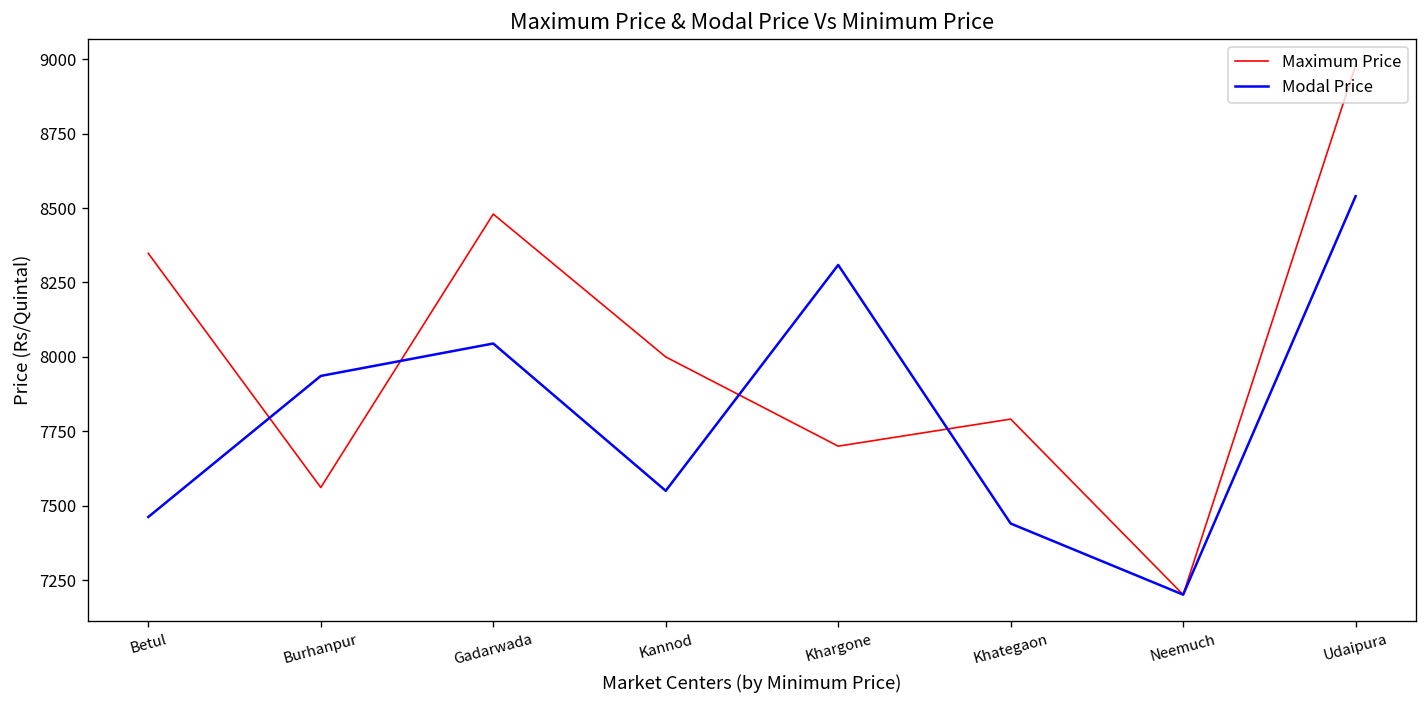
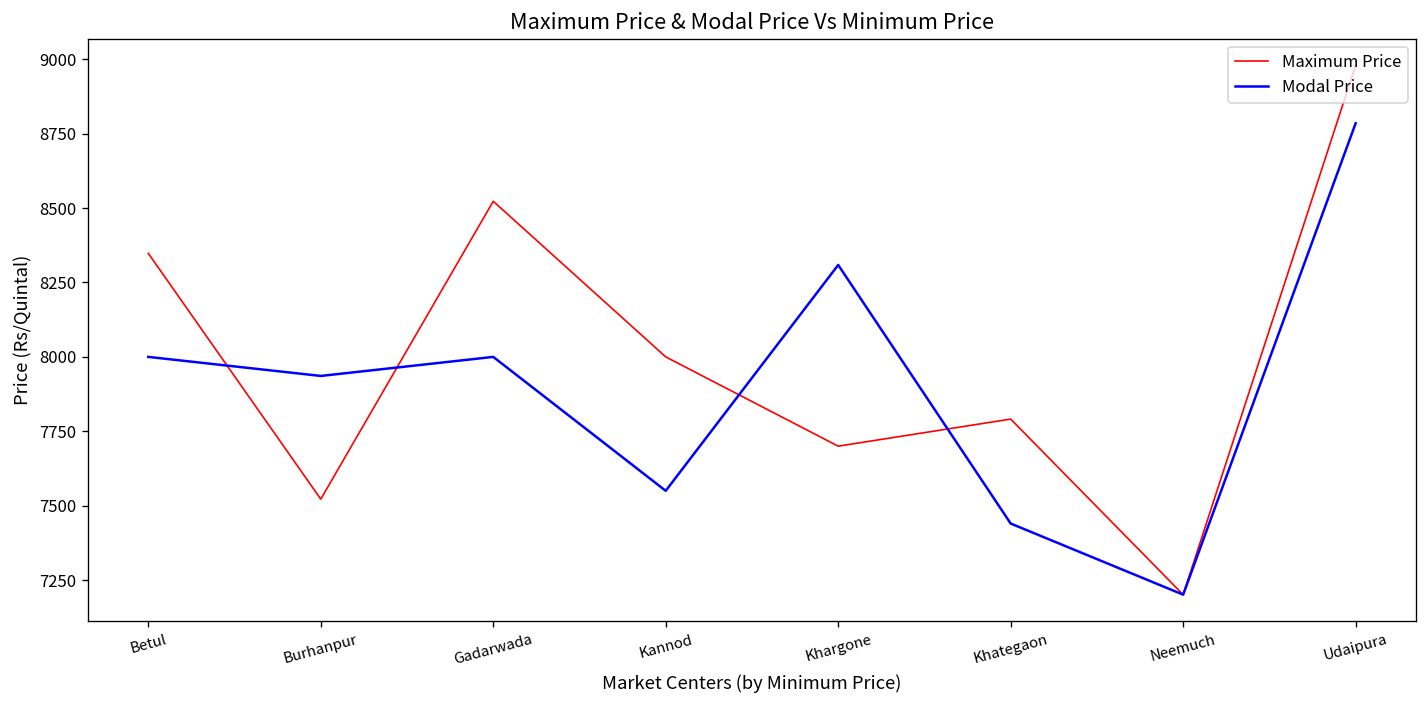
Modal Price, Betul: 7460 -> 8000
Maximum Price, Burhanpur: 7560 -> 7520
Maximum Price, Gadarwada: 8480 -> 8520
Modal Price, Gadarwada: 8050 -> 8000
Modal Price, Udaipura: 8540 -> 8790
